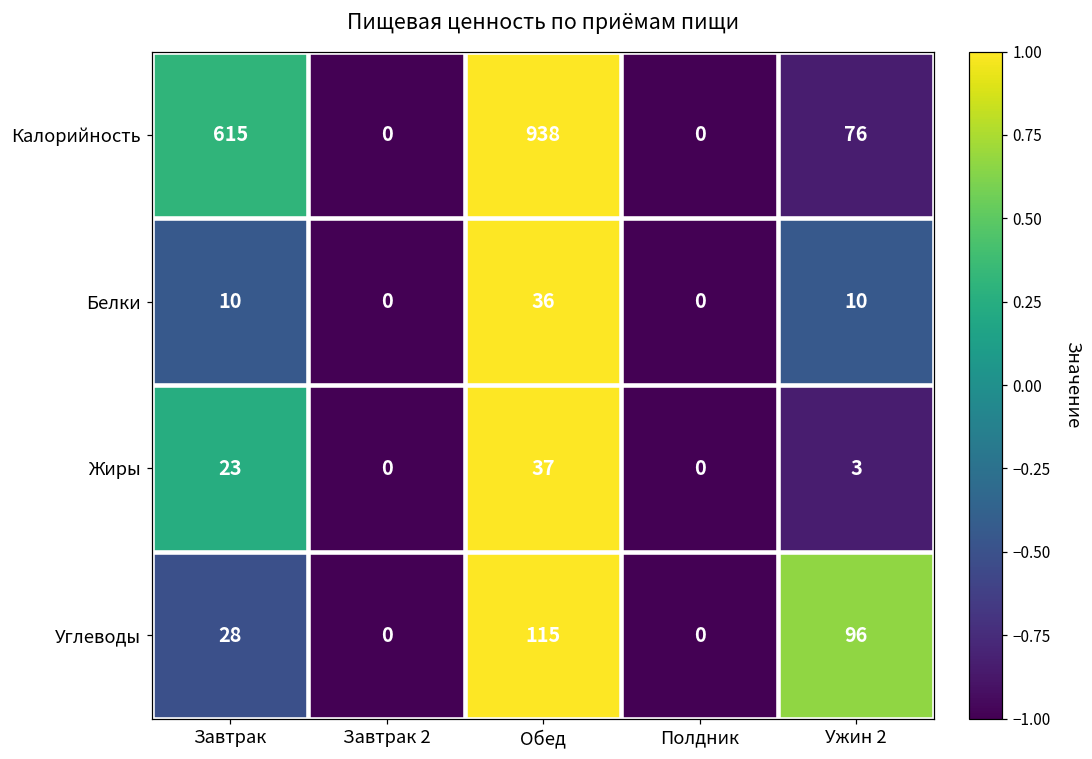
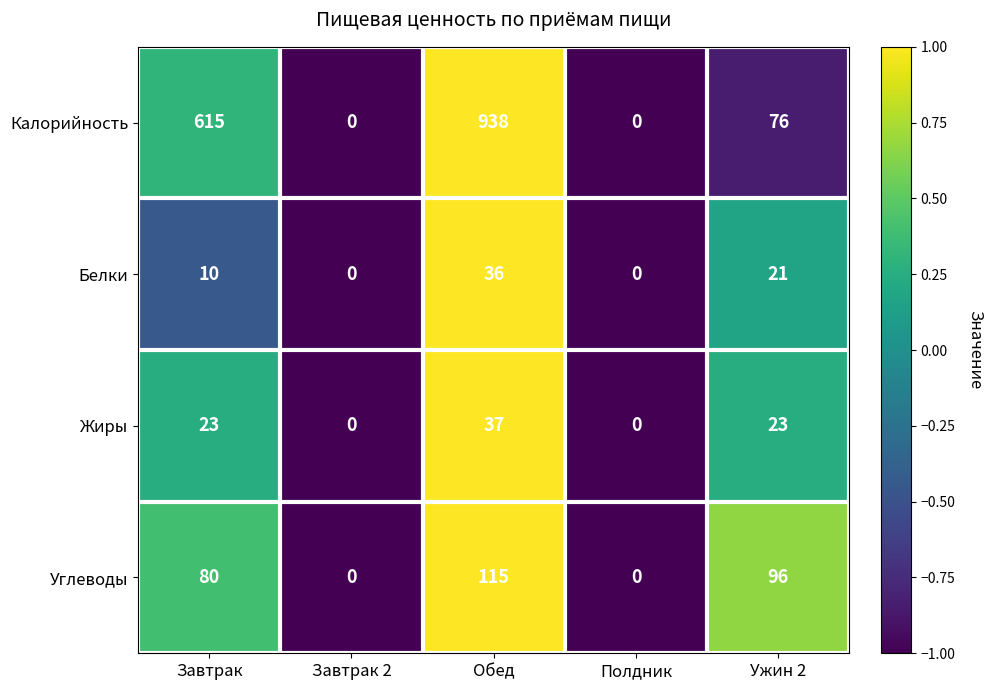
Белки, Ужин 2: 10 -> 21
Жиры, Ужин 2: 3 -> 23
Углеводы, Завтрак: 28 -> 80
